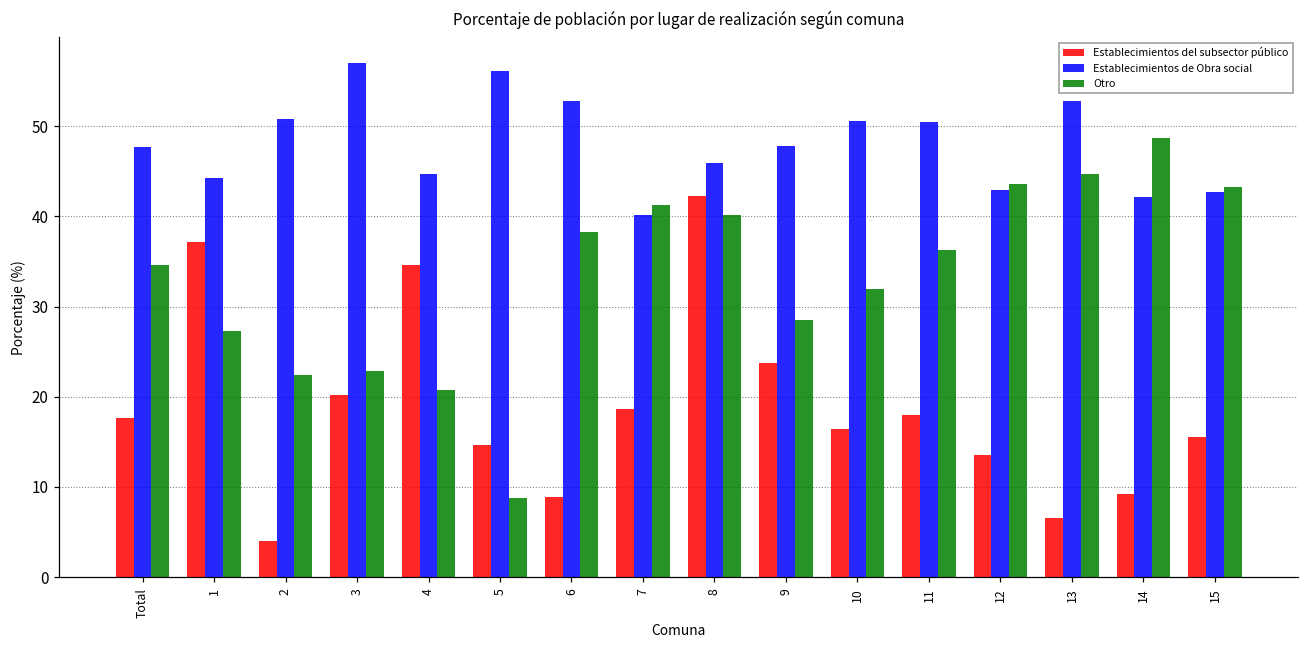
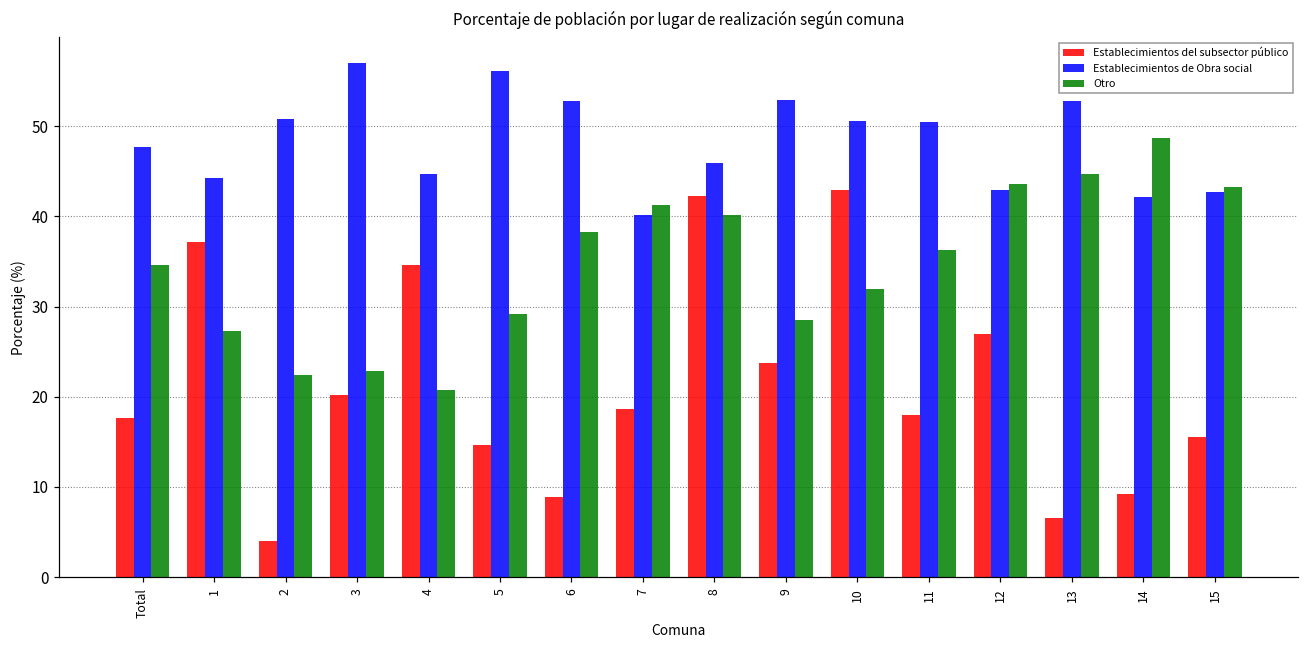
Otro, 5: 9 -> 29
Establecimientos de Obra social, 9: 48 -> 53
Establecimientos del subsector público, 10: 16 -> 43
Establecimientos del subsector público, 12: 14 -> 27
